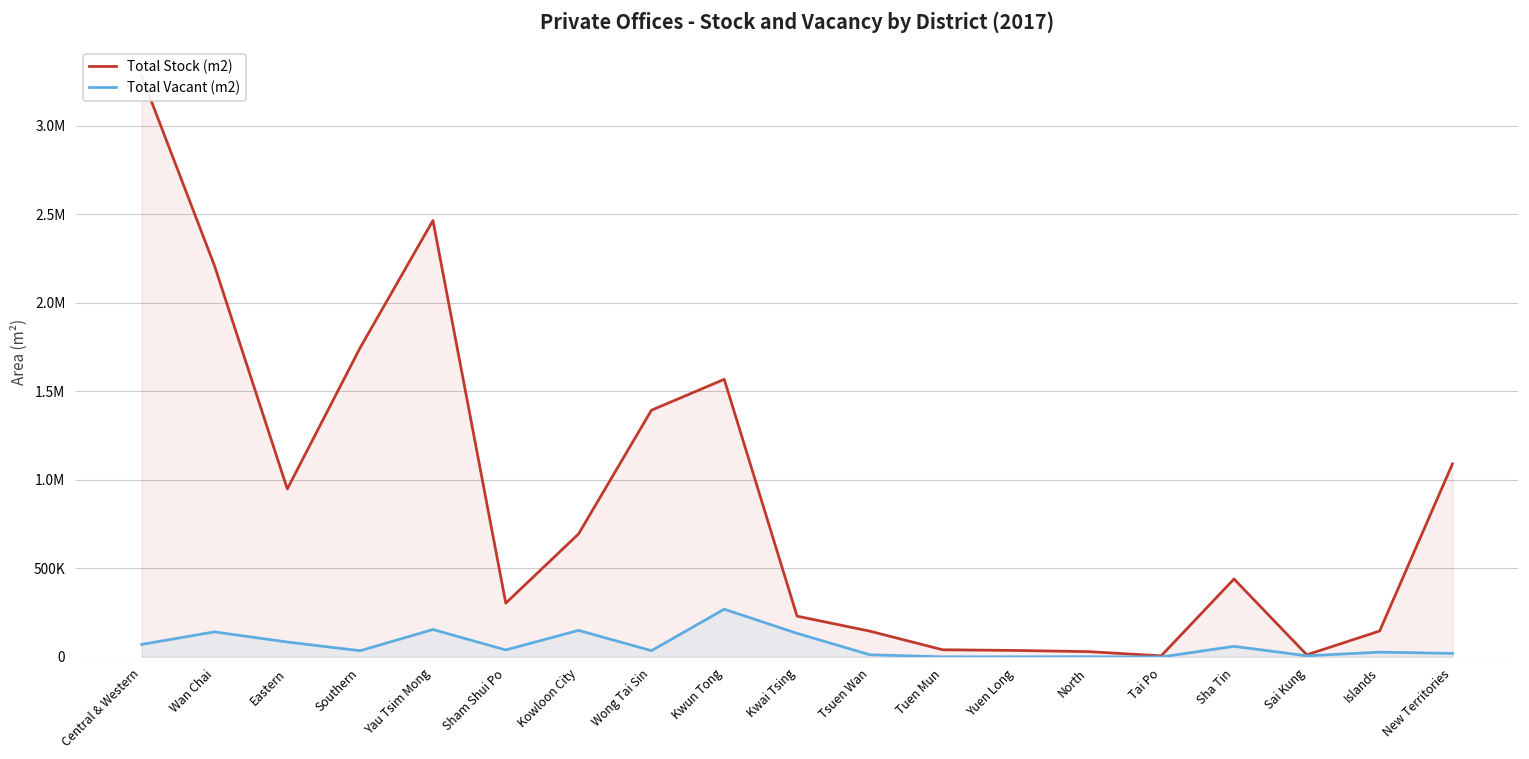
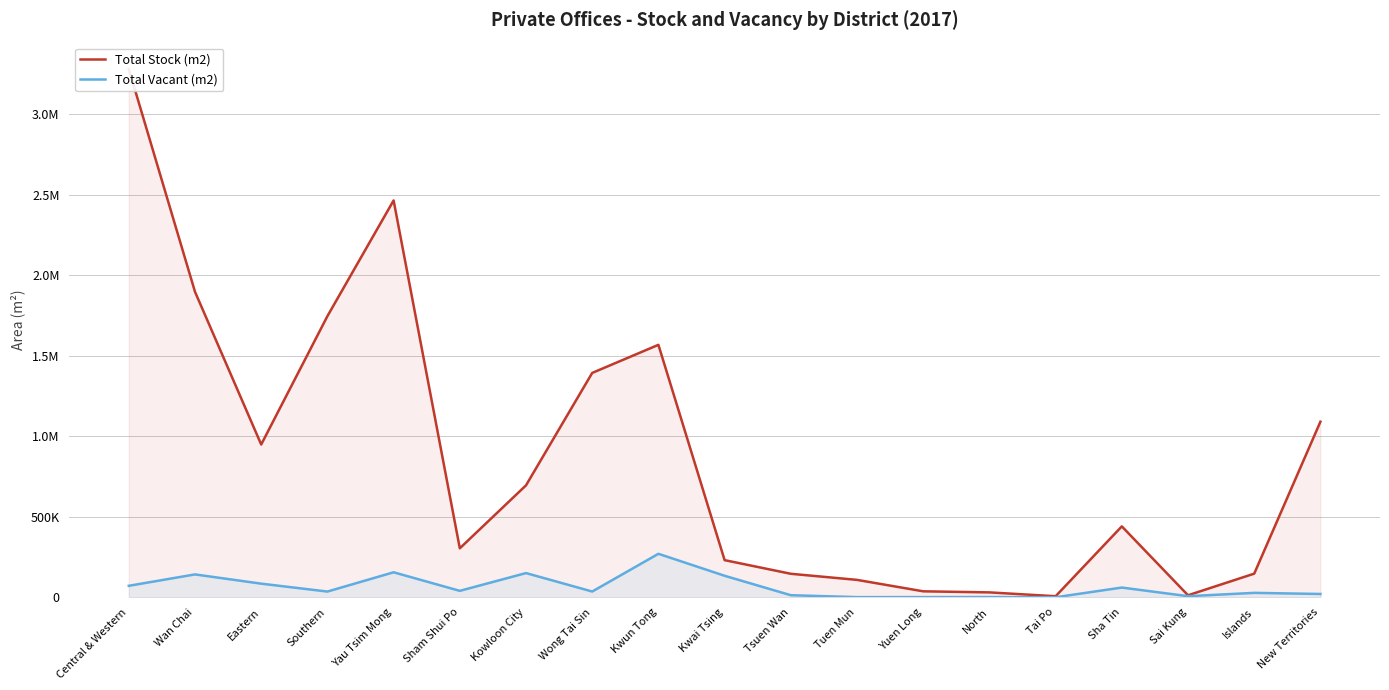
Total Stock (m2), Wan Chai: 2210000 -> 1900000
Total Stock (m2), Tuen Mun: 40000 -> 110000
